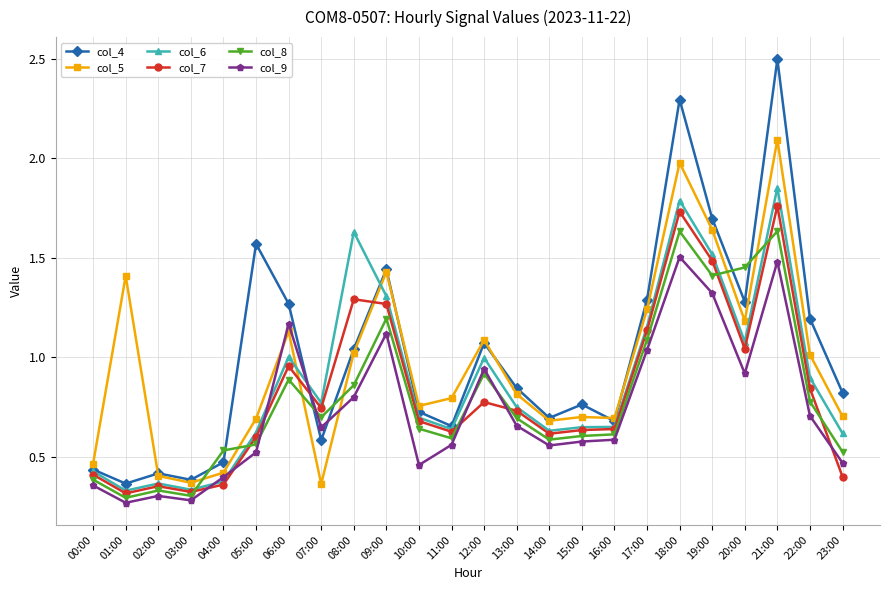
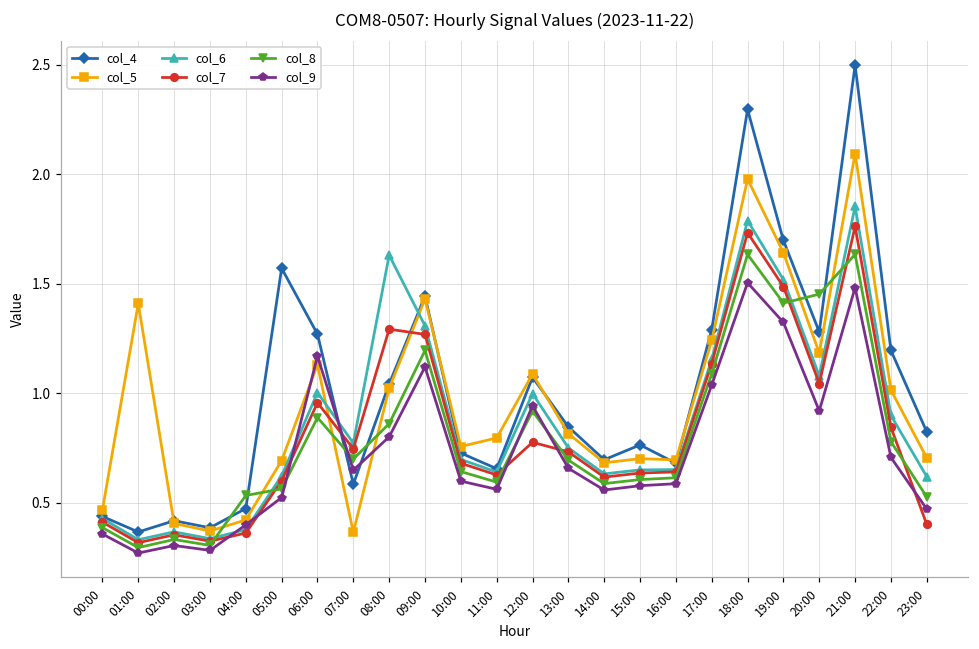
col_9, 10:00: 0.46 -> 0.60
